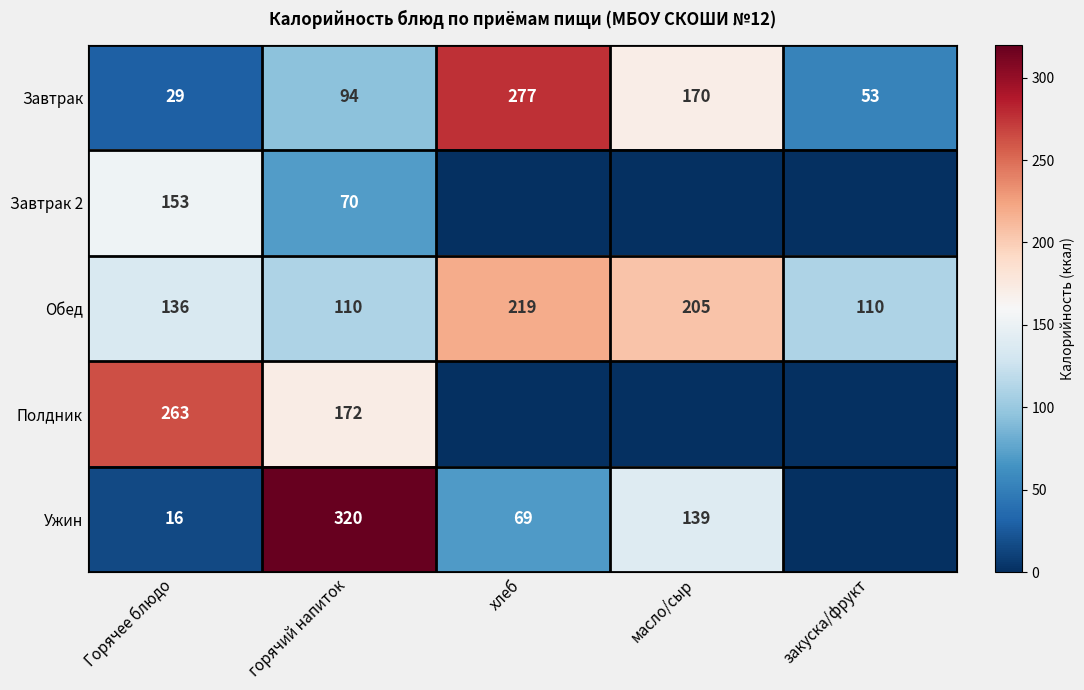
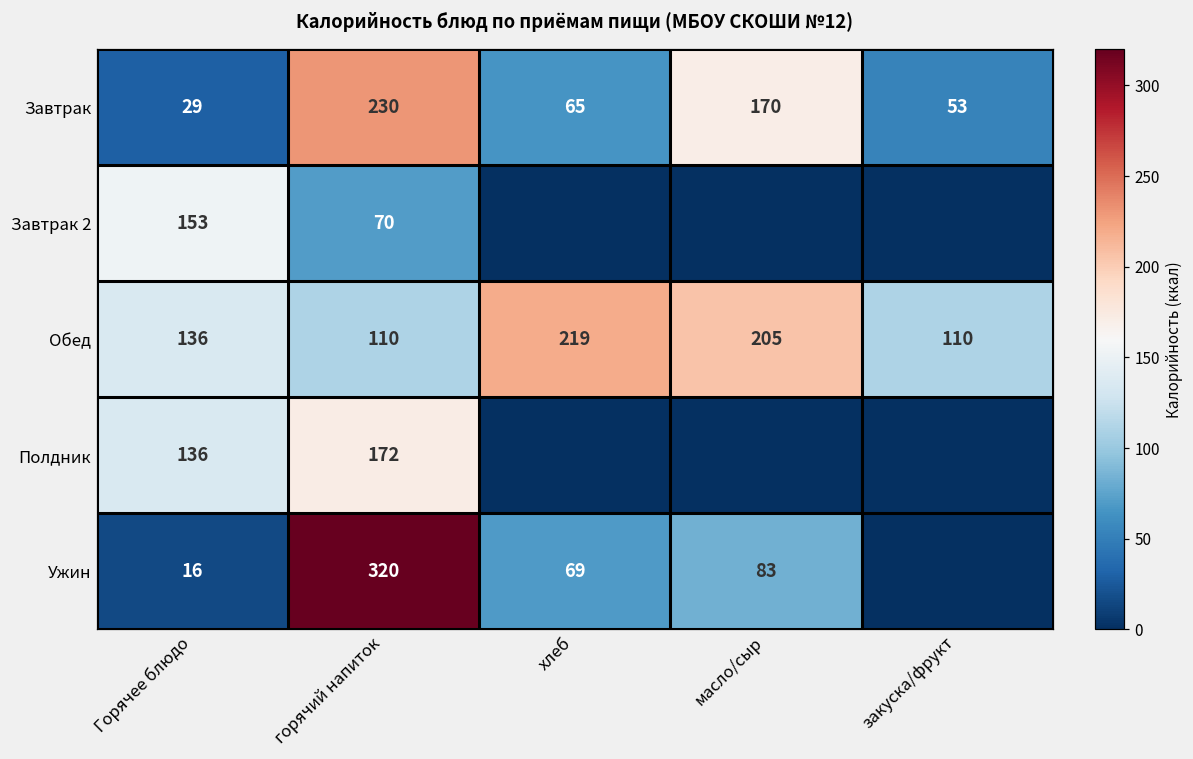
Завтрак, горячий напиток: 94 -> 230
Завтрак, хлеб: 277 -> 65
Полдник, Горячее блюдо: 263 -> 136
Ужин, масло/сыр: 139 -> 83
